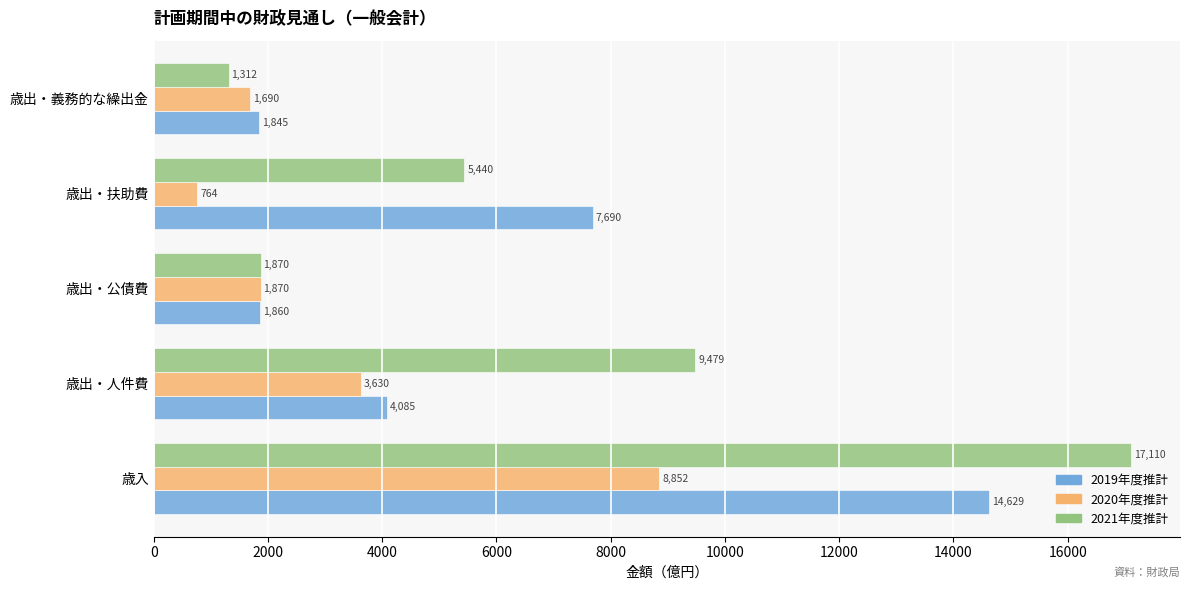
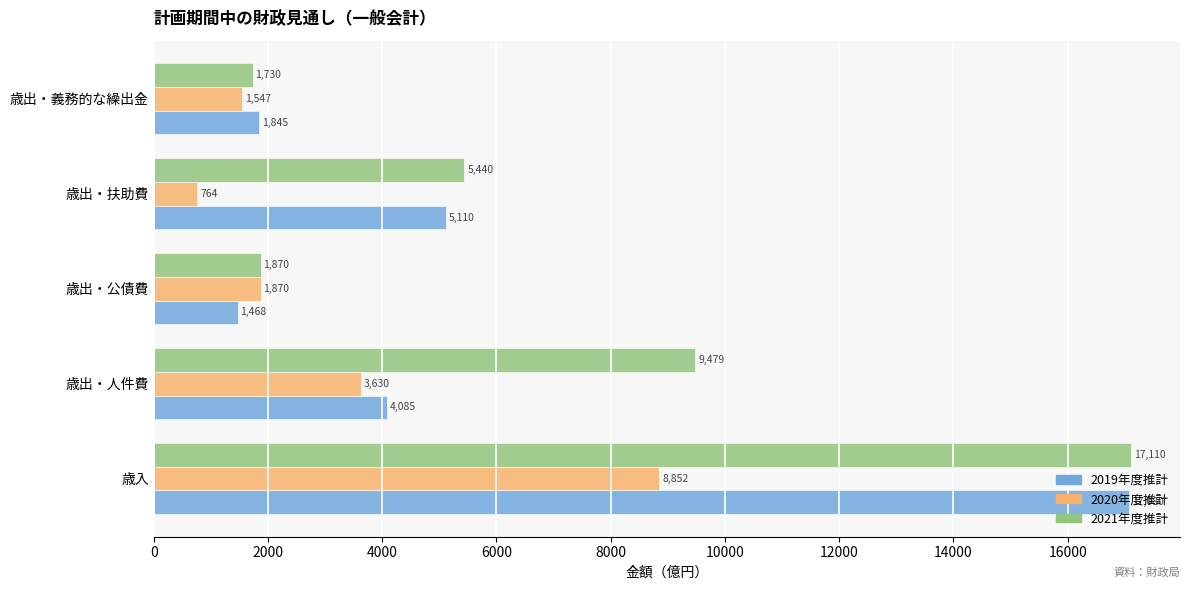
2021年度推計, 歳出・義務的な繰出金: 1,312 -> 1,730
2020年度推計, 歳出・義務的な繰出金: 1,690 -> 1,547
2019年度推計, 歳出・扶助費: 7,690 -> 5,110
2019年度推計, 歳出・公債費: 1,860 -> 1,468
2019年度推計, 歳入: 14,629 -> 17,080
